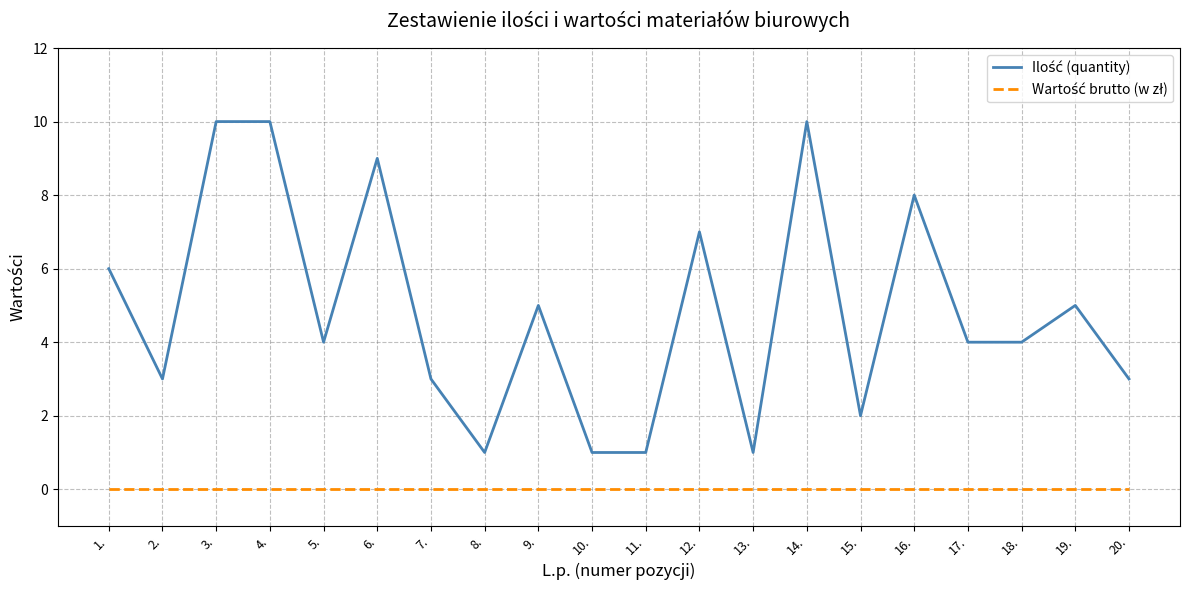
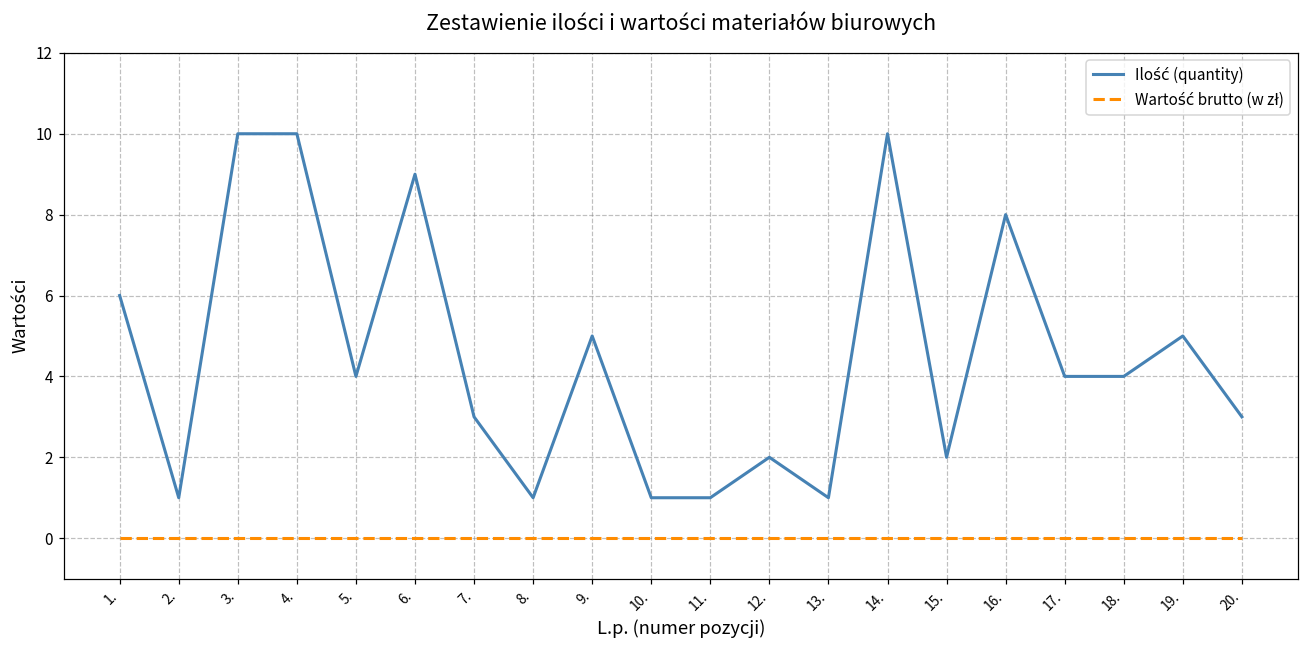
Ilość (quantity), 2.: 3 -> 1
Ilość (quantity), 12.: 7 -> 2
